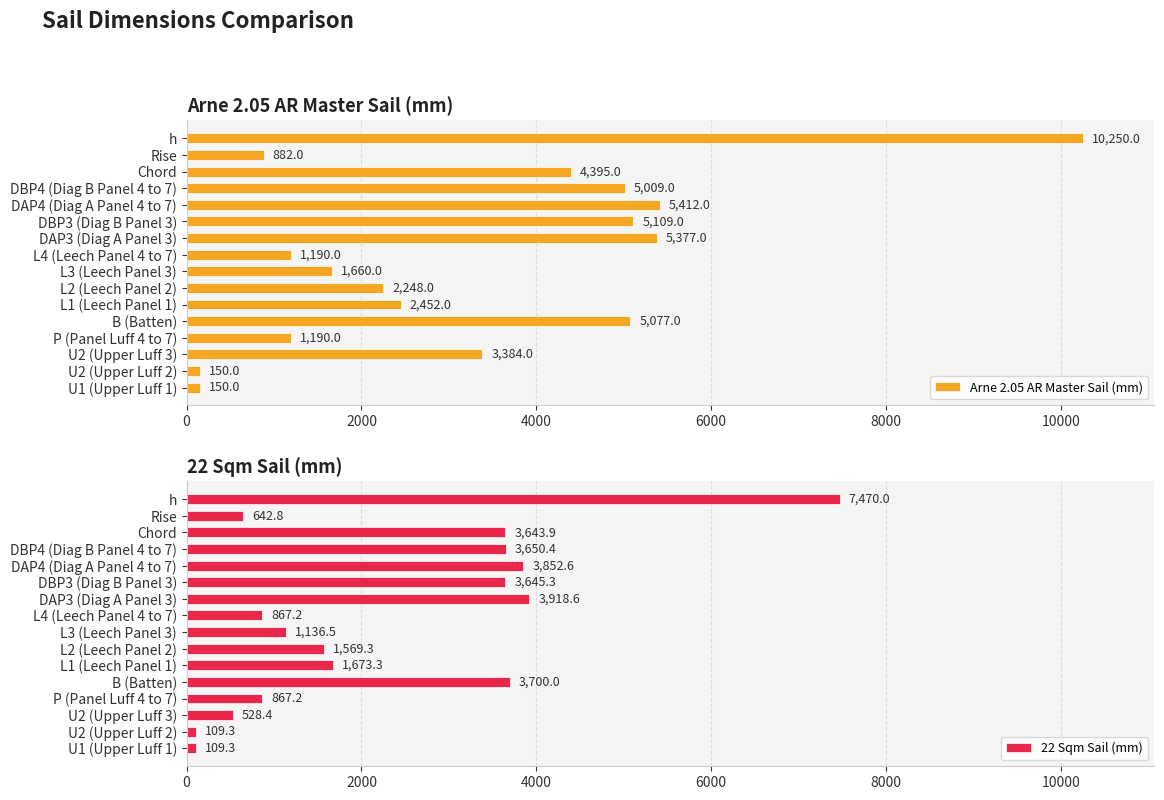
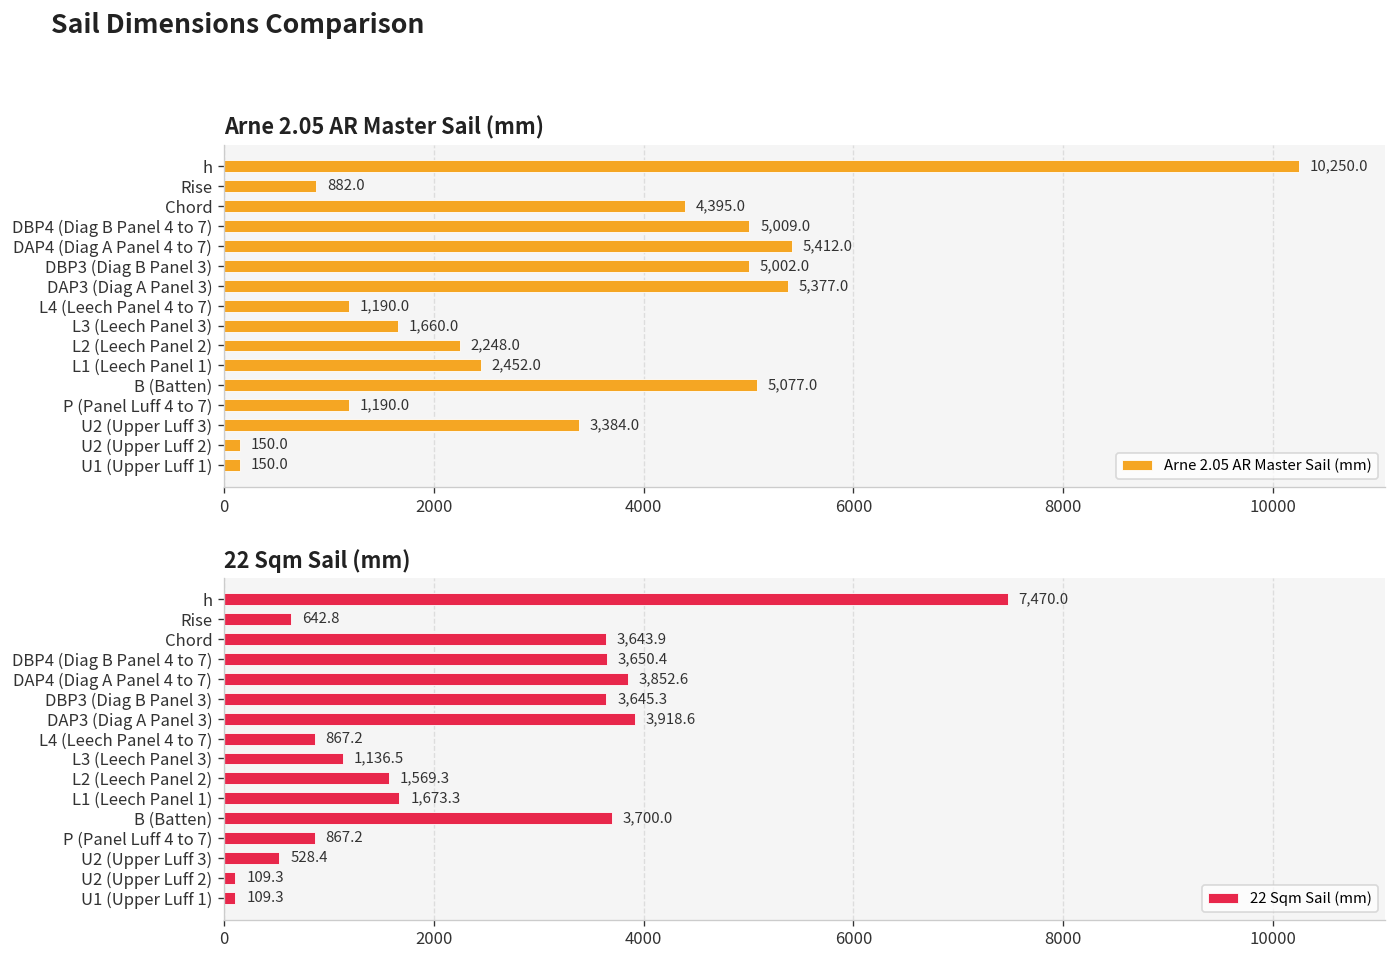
Arne 2.05 AR Master Sail (mm), DBP3 (Diag B Panel 3): 5,109.0 -> 5,002.0
